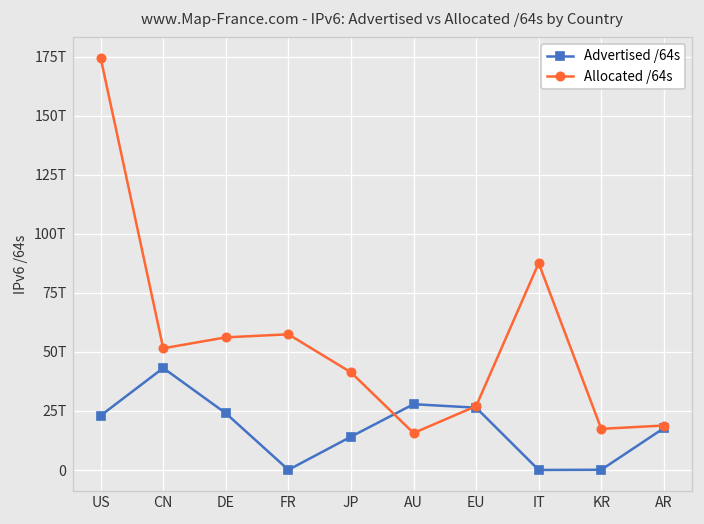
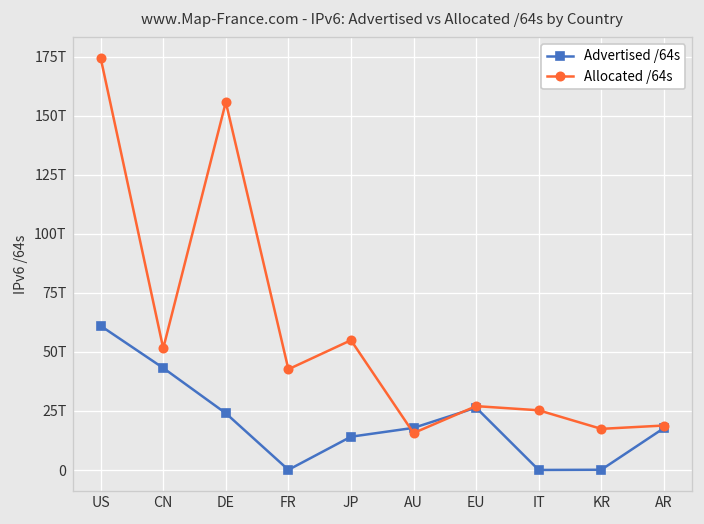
Advertised /64s, US: 23T -> 61T
Allocated /64s, DE: 56T -> 156T
Allocated /64s, FR: 57T -> 43T
Allocated /64s, JP: 41T -> 55T
Advertised /64s, AU: 28T -> 18T
Allocated /64s, IT: 88T -> 25T
